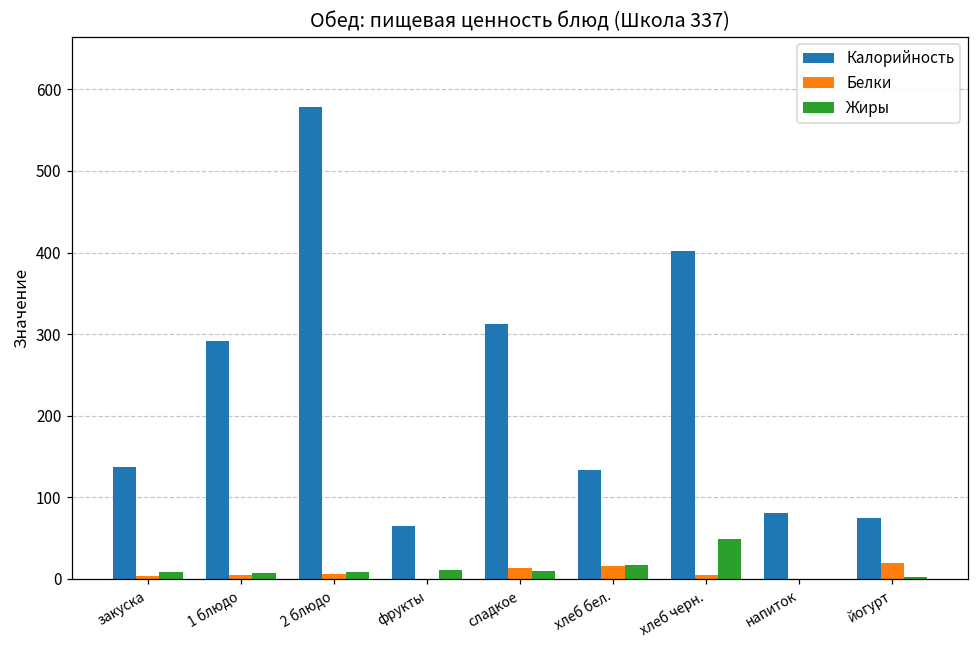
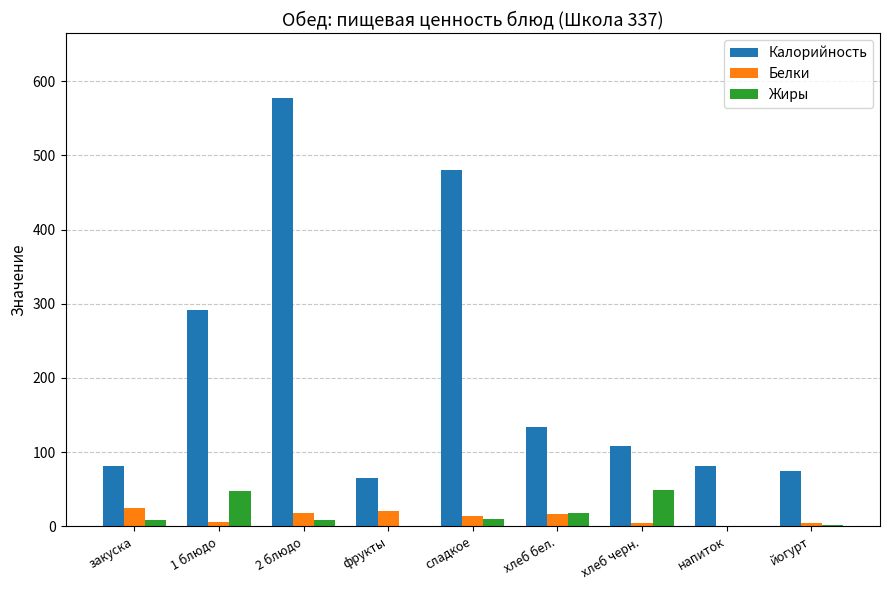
Калорийность, закуска: 140 -> 80
Белки, закуска: 0 -> 20
Жиры, 1 блюдо: 10 -> 50
Белки, 2 блюдо: 10 -> 20
Белки, фрукты: 0 -> 20
Жиры, фрукты: 10 -> 0
Калорийность, сладкое: 310 -> 480
Калорийность, хлеб черн.: 400 -> 110
Белки, йогурт: 20 -> 10
